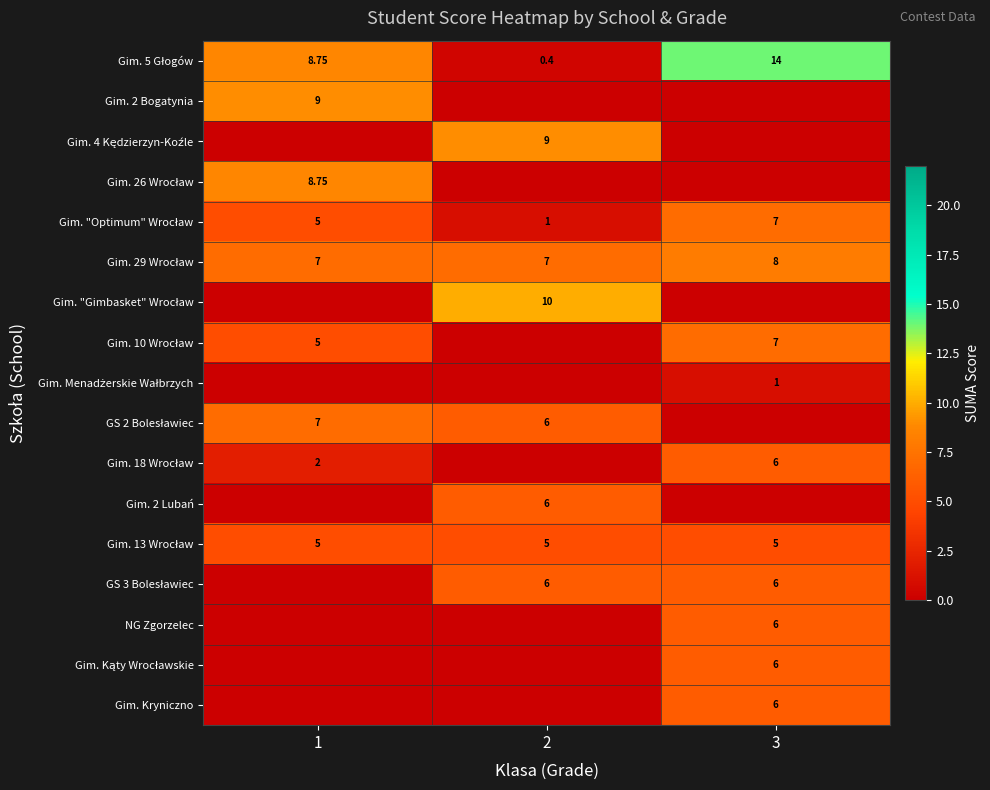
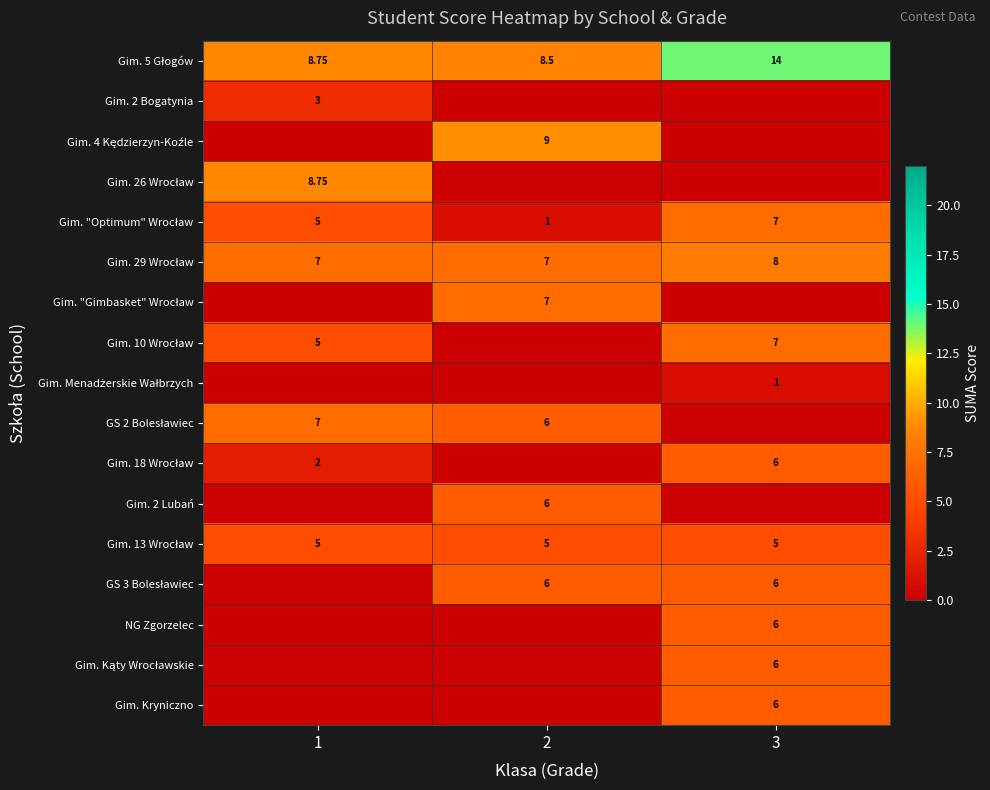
Gim. 5 Głogów, 2: 0.4 -> 8.5
Gim. 2 Bogatynia, 1: 9 -> 3
Gim. "Gimbasket" Wrocław, 2: 10 -> 7
